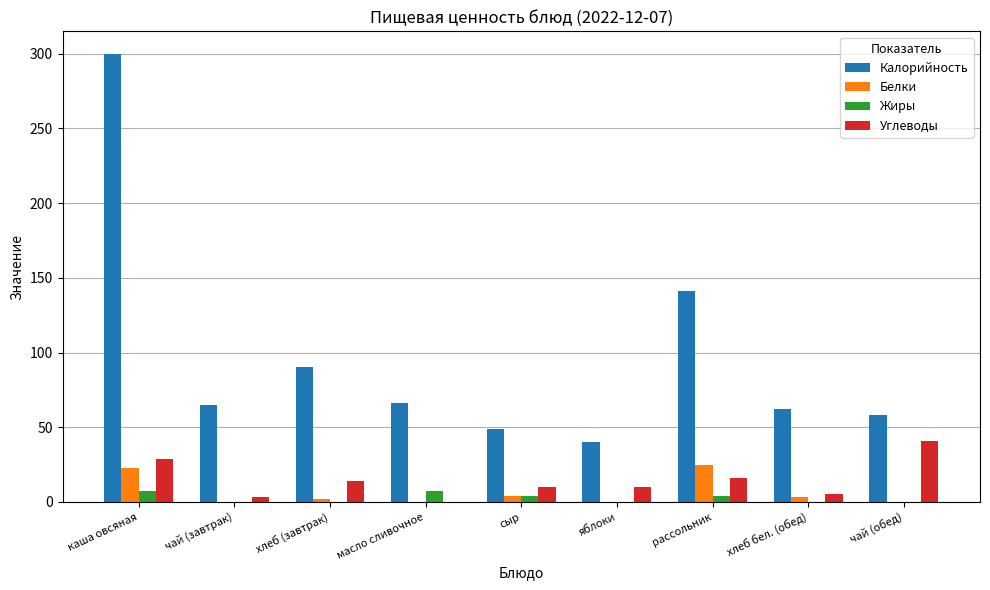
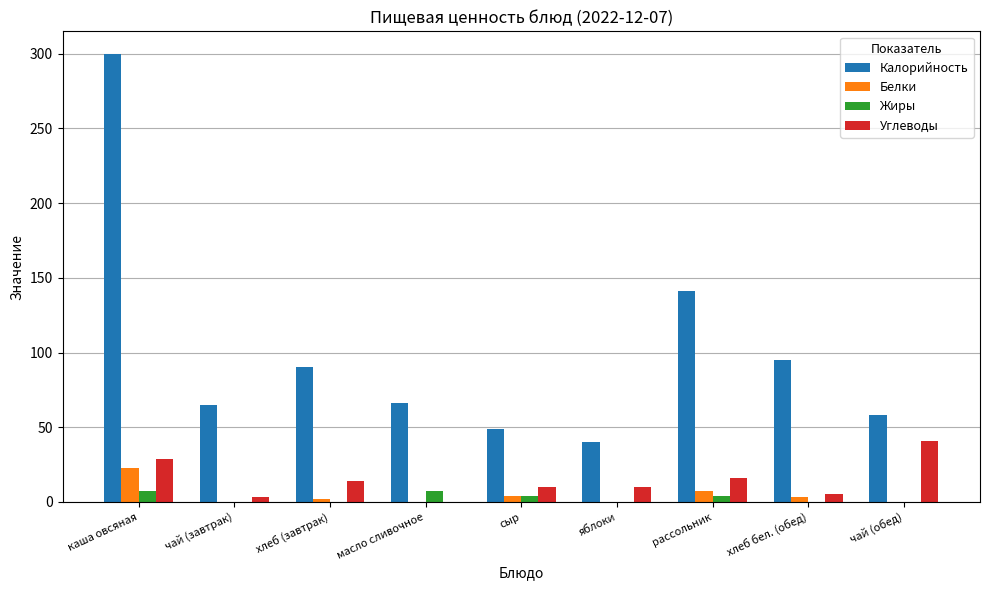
Белки, рассольник: 25 -> 7
Калорийность, хлеб бел. (обед): 62 -> 95
